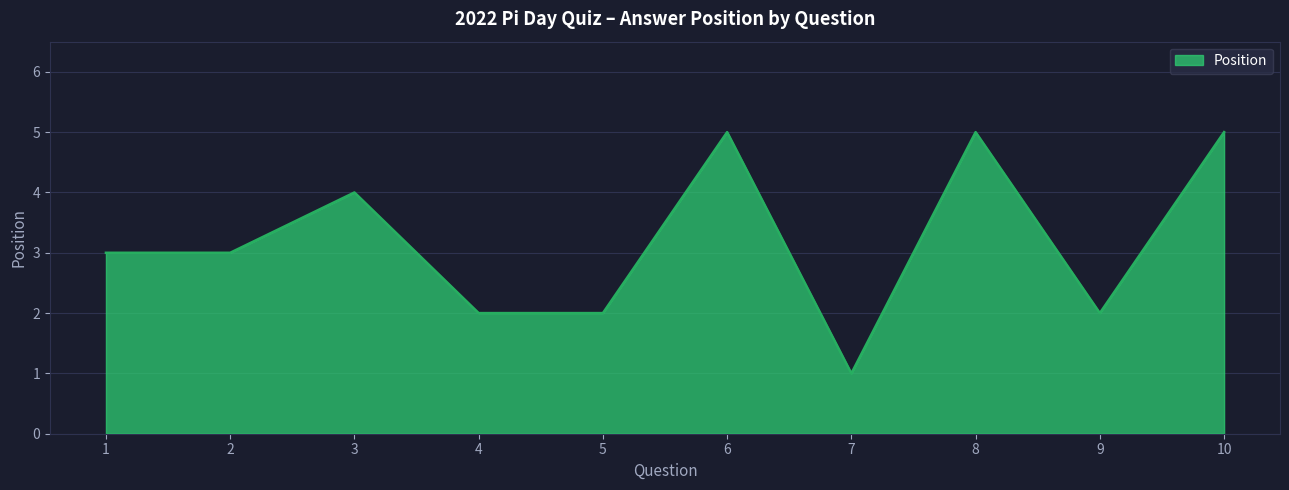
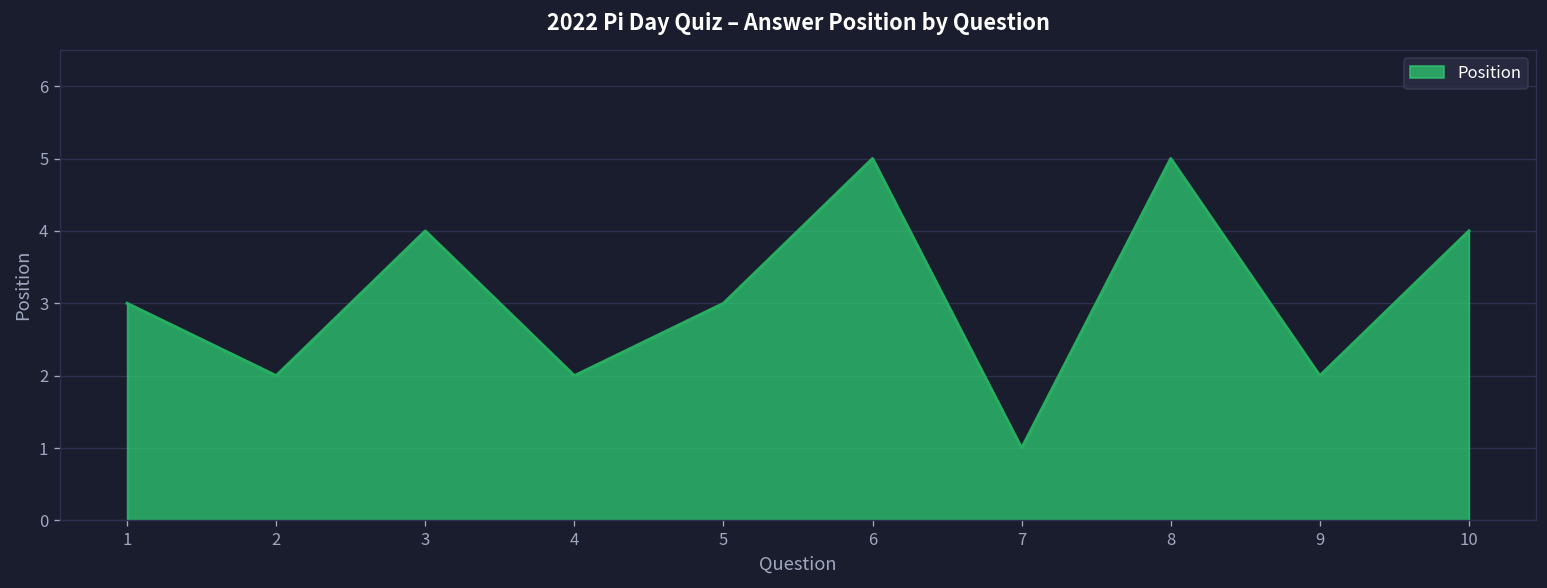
2: 3 -> 2
5: 2 -> 3
10: 5 -> 4
